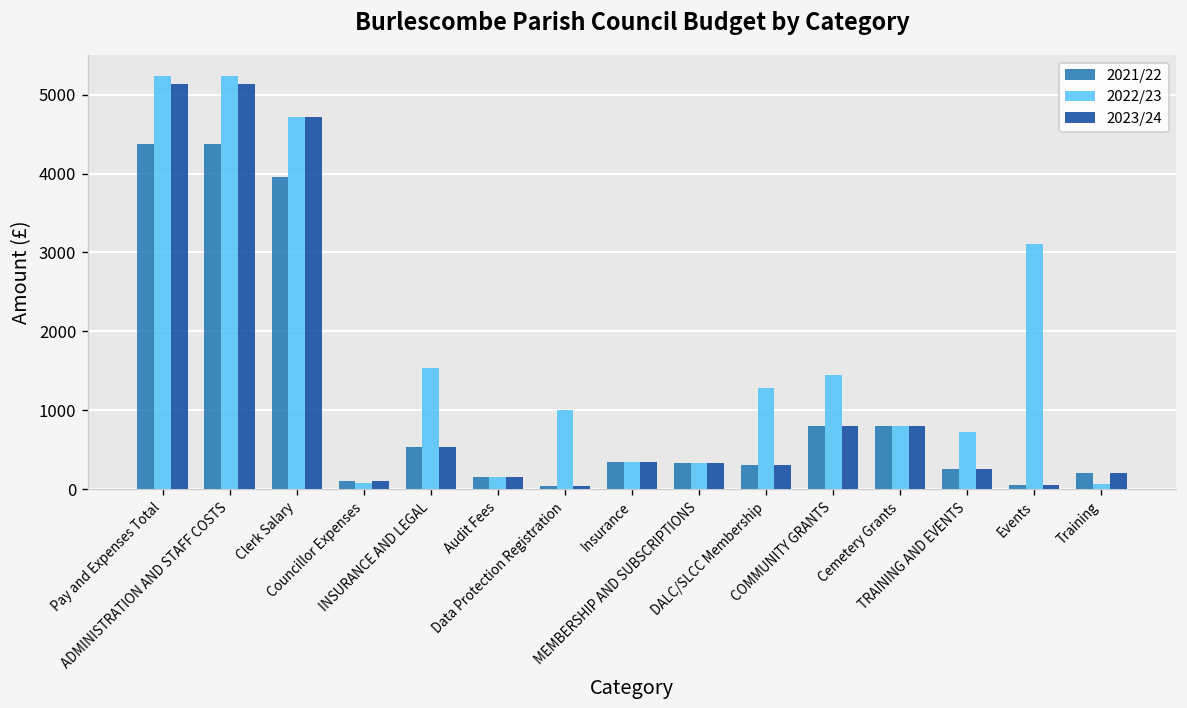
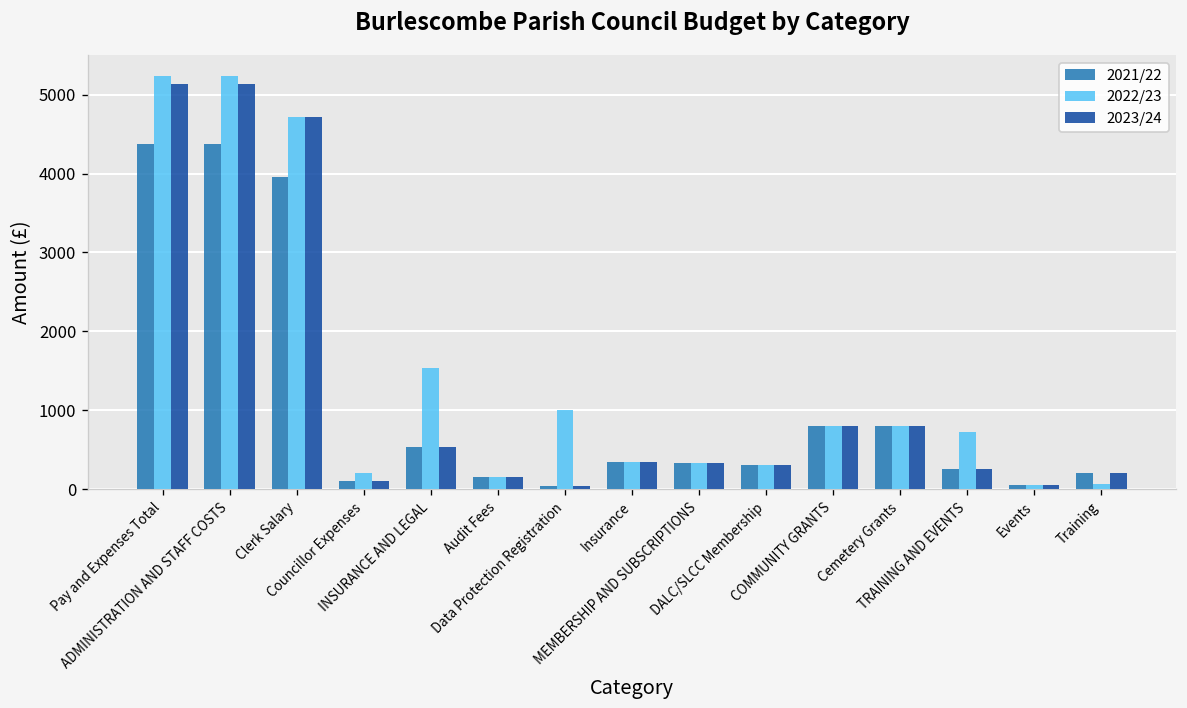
2022/23, Councillor Expenses: 100 -> 200
2022/23, DALC/SLCC Membership: 1300 -> 300
2022/23, COMMUNITY GRANTS: 1400 -> 800
2022/23, Events: 3100 -> 100
